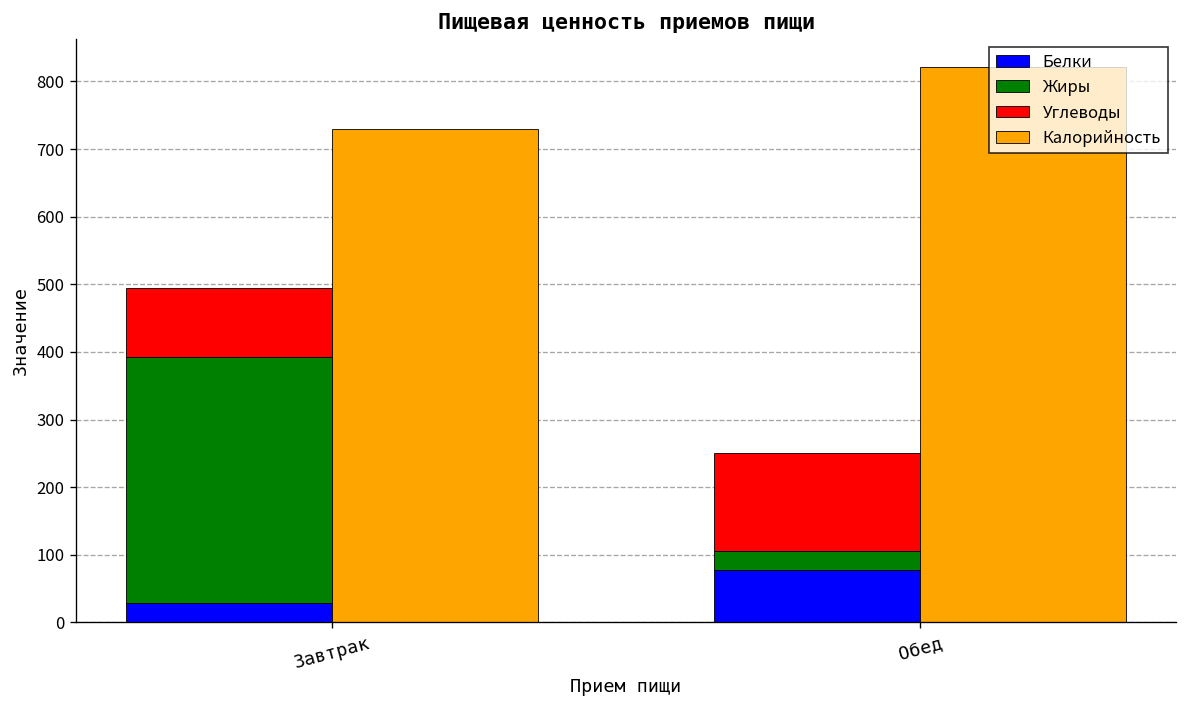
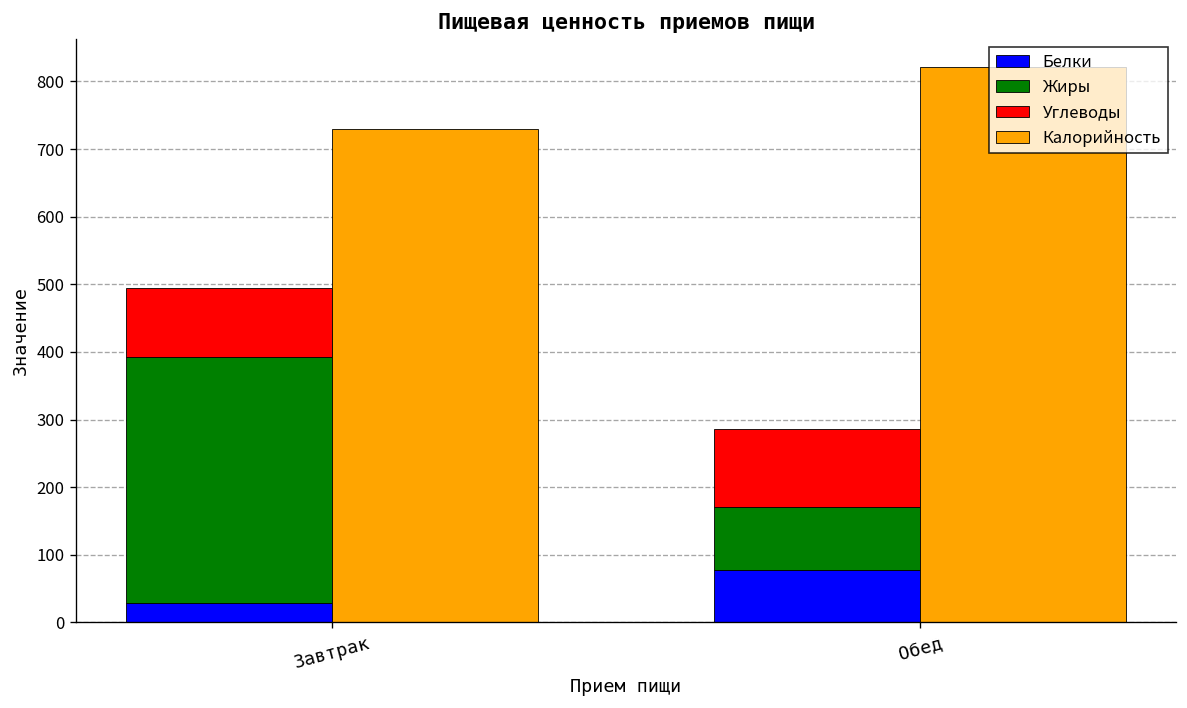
Жиры, Обед: 30 -> 90
Углеводы, Обед: 150 -> 120
